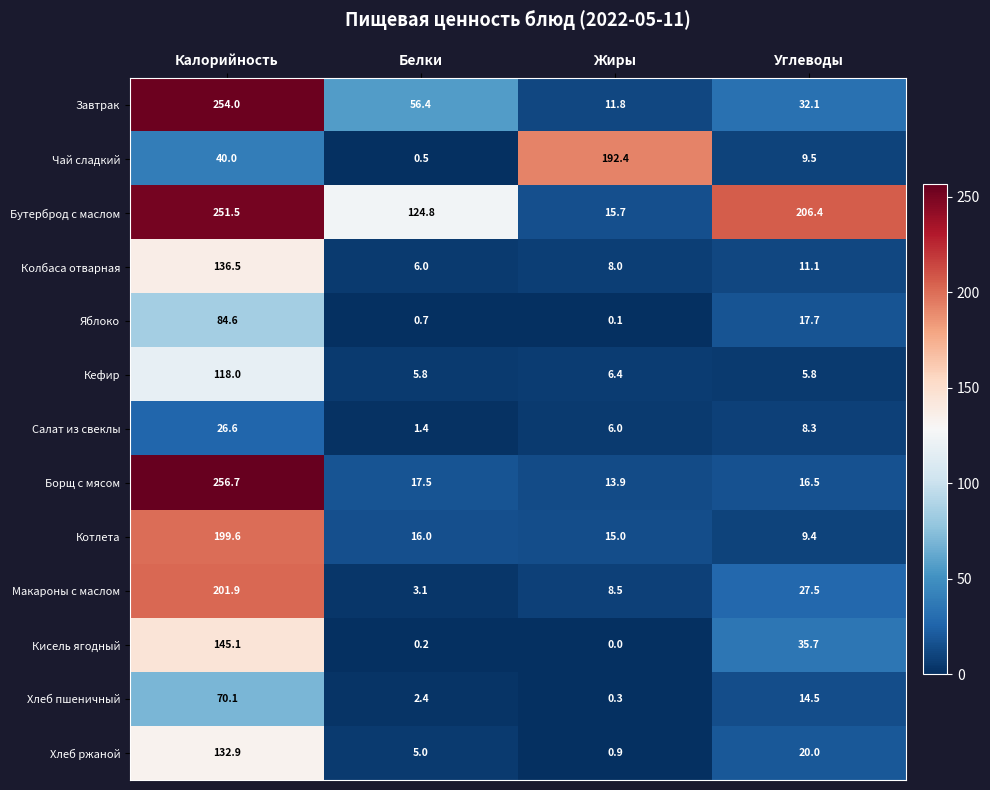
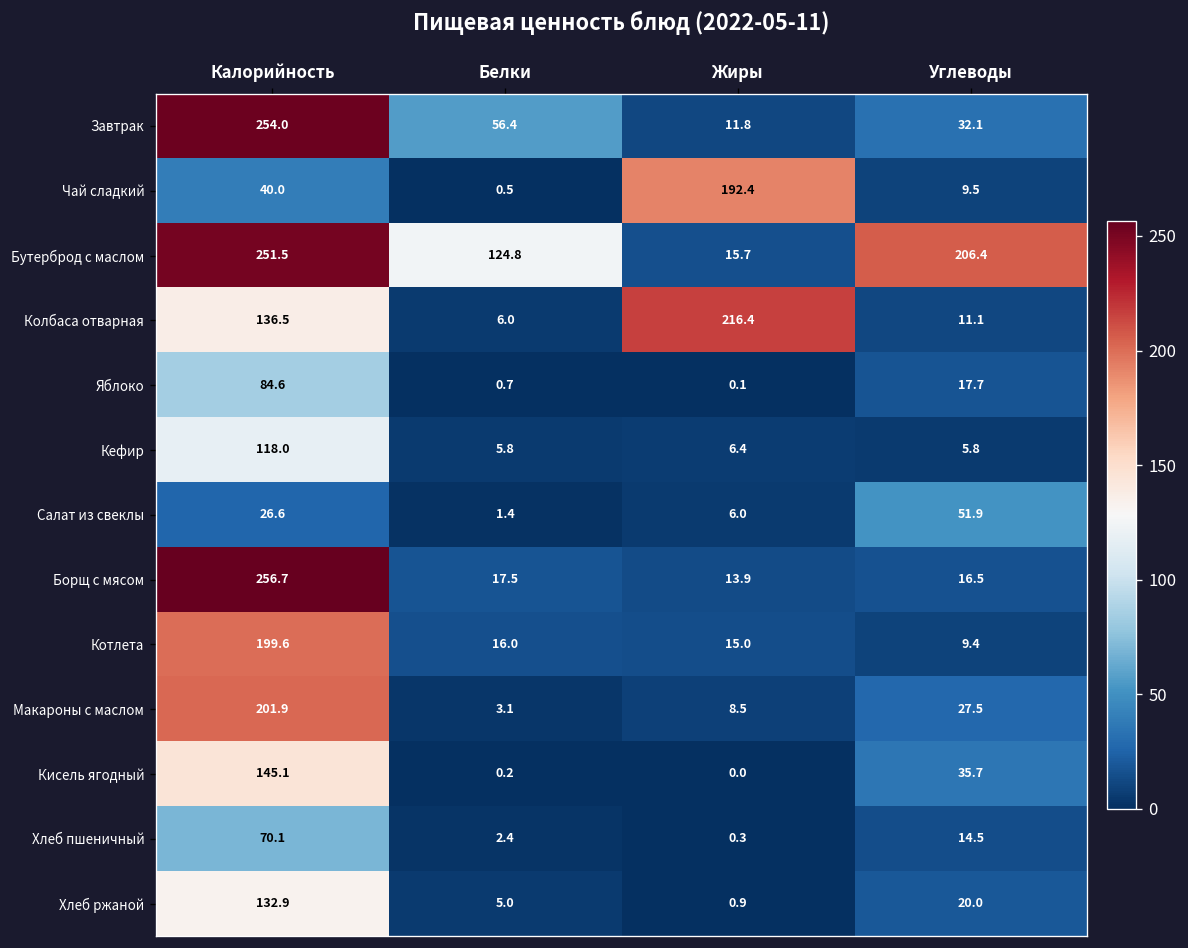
Колбаса отварная, Жиры: 8.0 -> 216.4
Салат из свеклы, Углеводы: 8.3 -> 51.9
